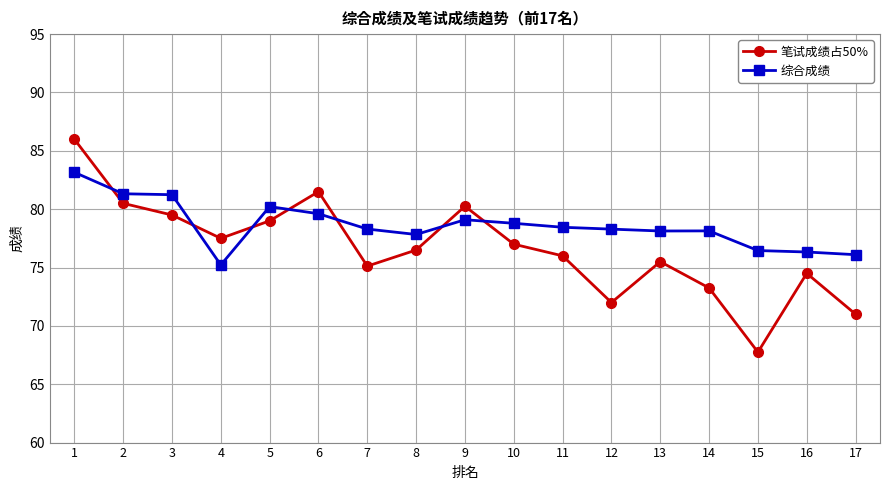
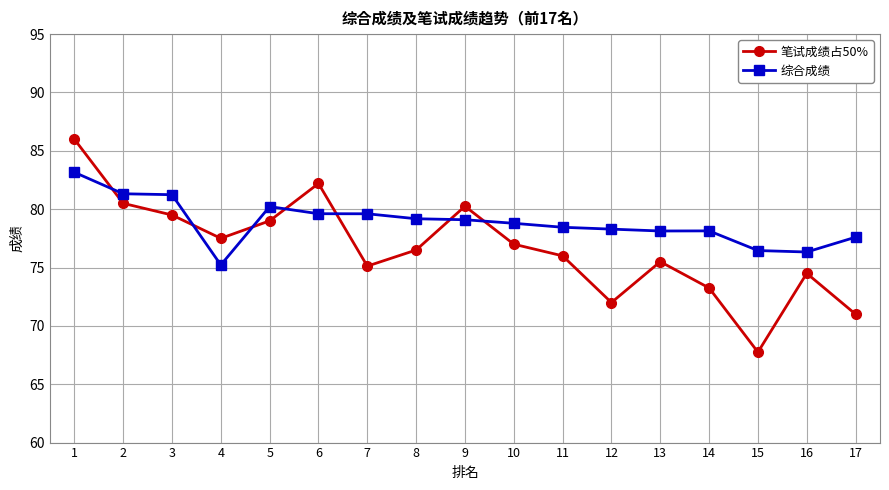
笔试成绩占50%, 6: 81.5 -> 82.2
综合成绩, 7: 78.3 -> 79.6
综合成绩, 8: 77.8 -> 79.2
综合成绩, 17: 76.1 -> 77.6
